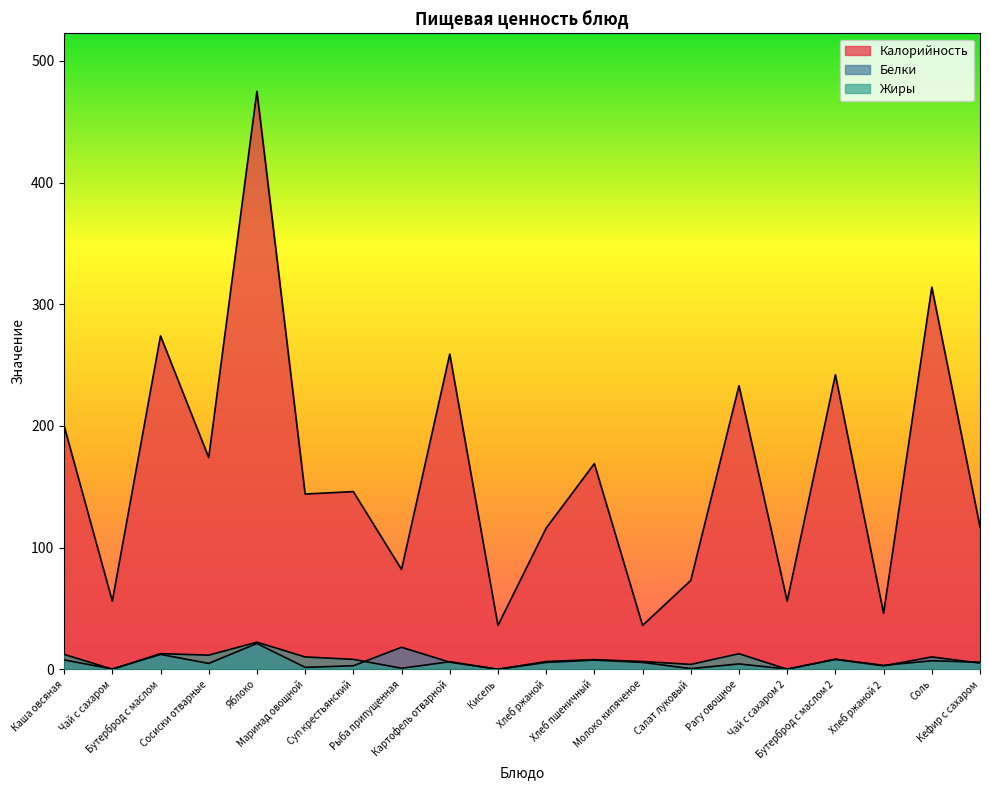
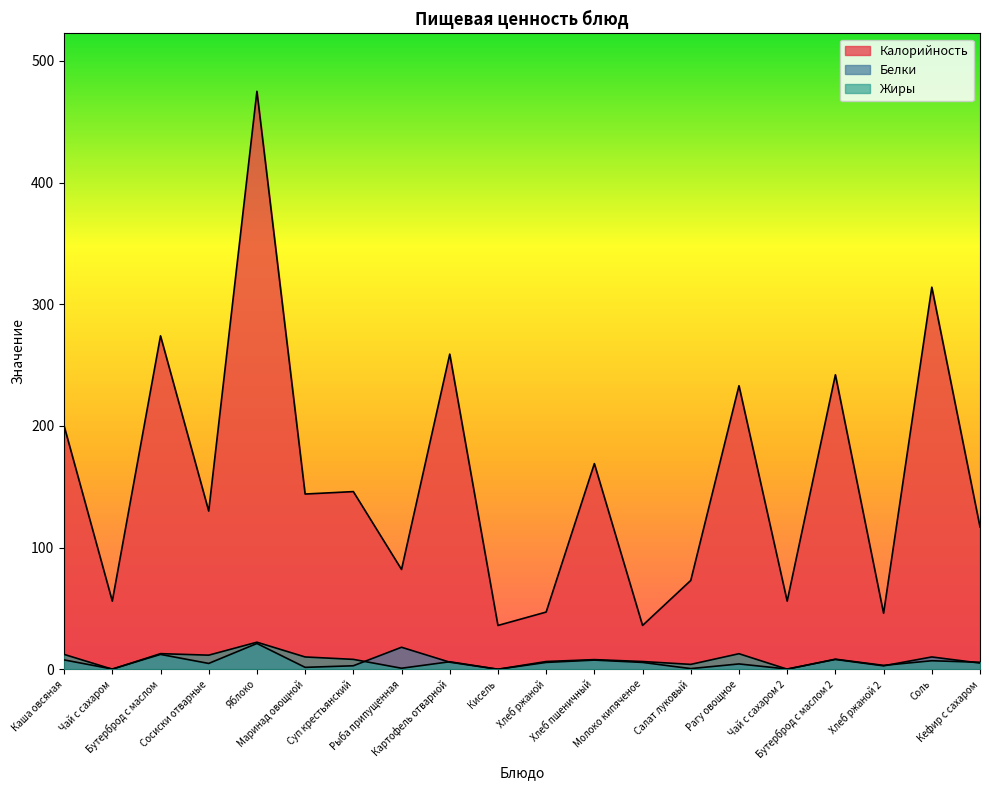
Калорийность, Сосиски отварные: 174 -> 130
Калорийность, Хлеб ржаной: 116 -> 47
